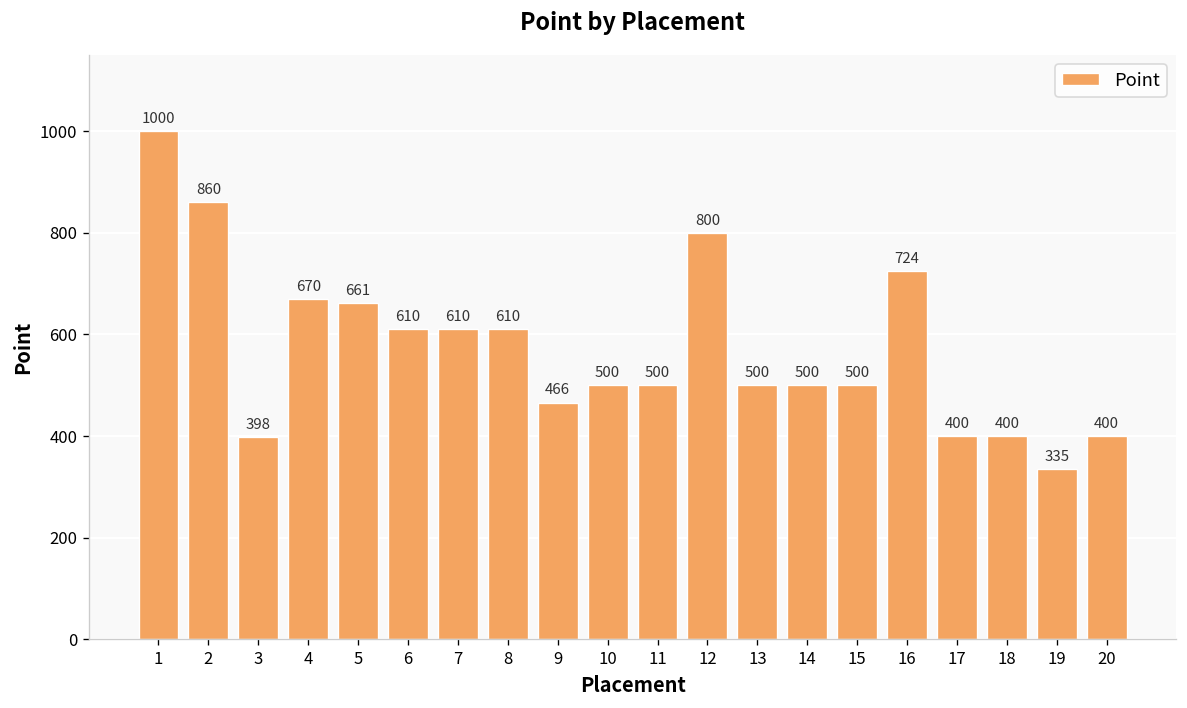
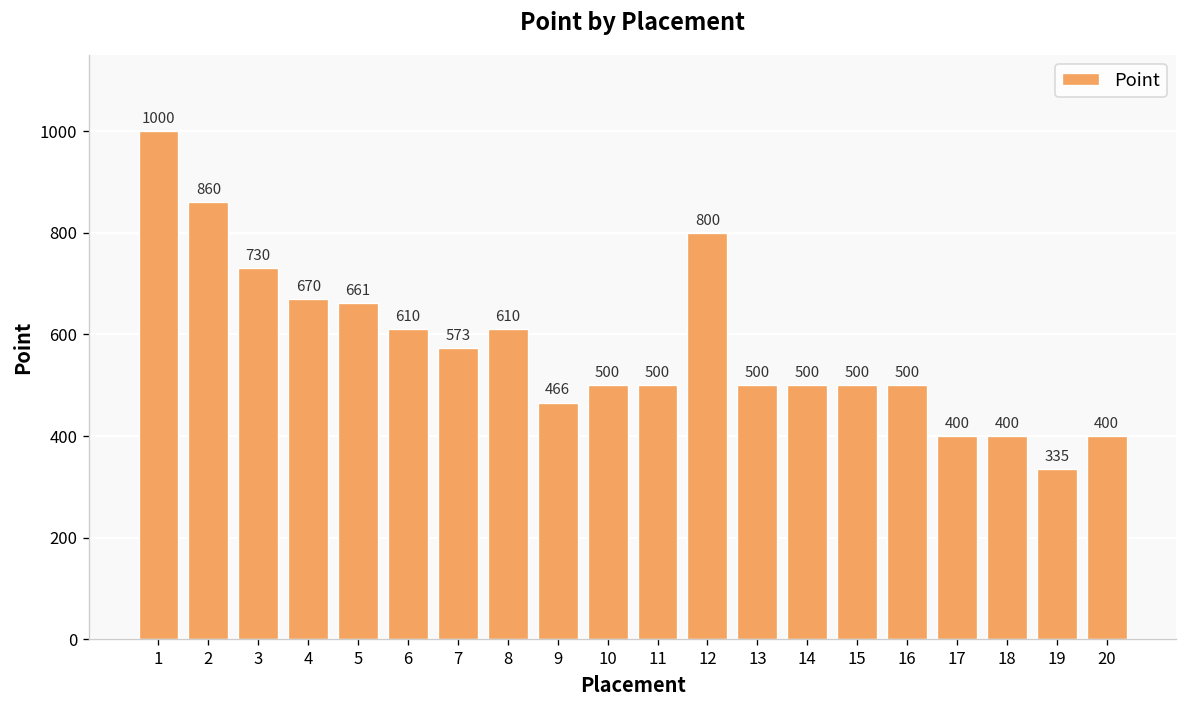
3: 398 -> 730
7: 610 -> 573
16: 724 -> 500
